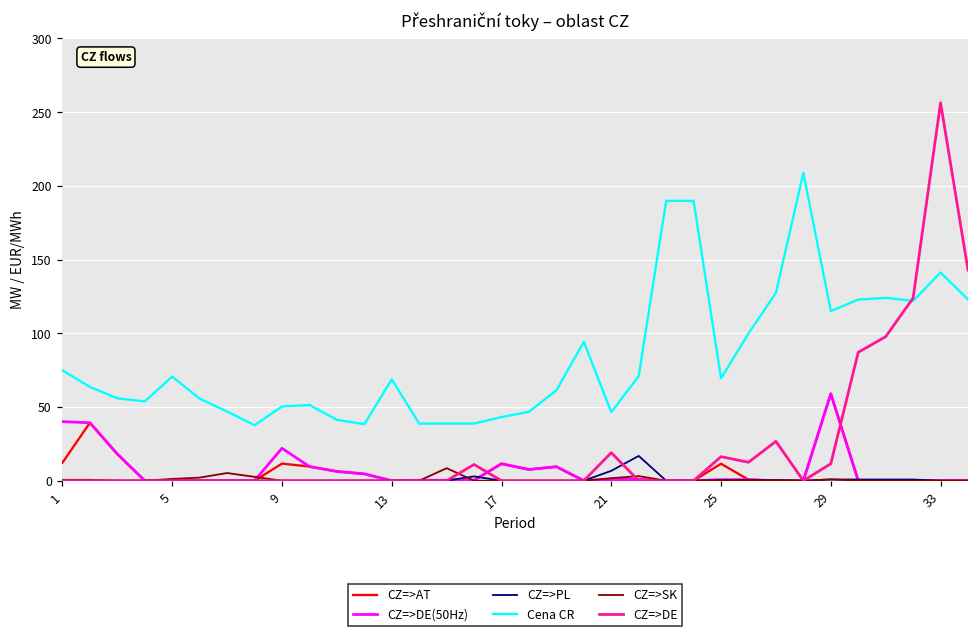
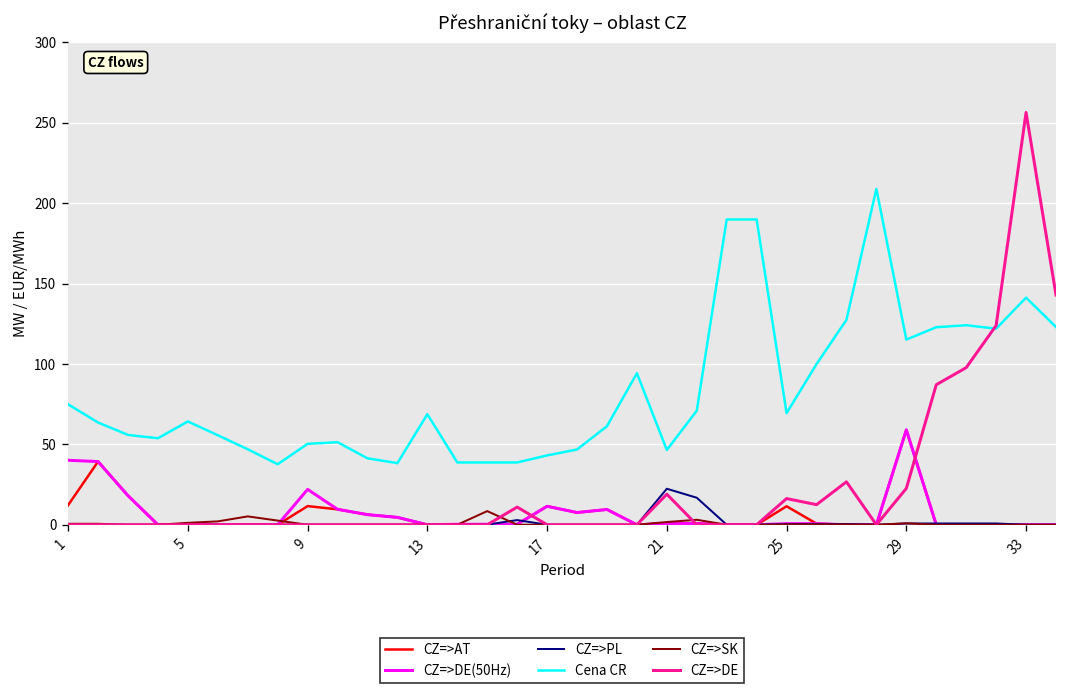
Cena CR, 5: 71 -> 64
CZ=>PL, 21: 7 -> 22
CZ=>DE, 29: 12 -> 23
